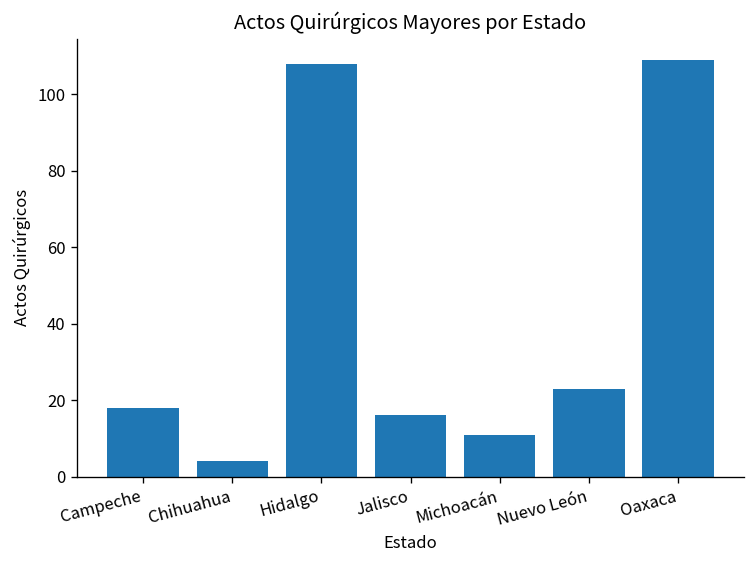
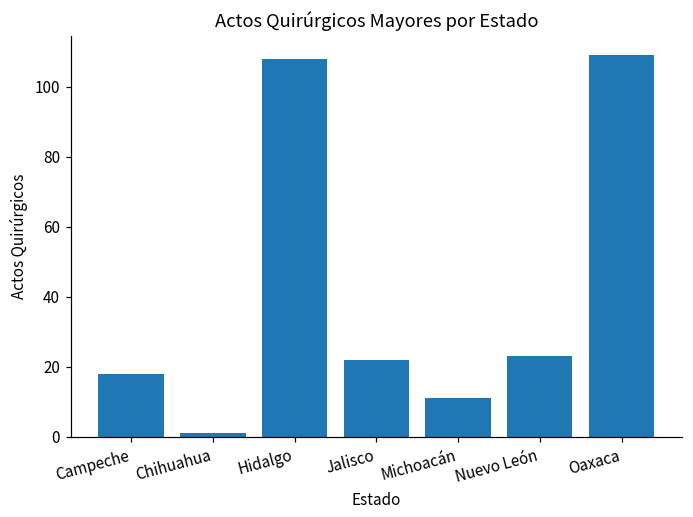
Chihuahua: 4 -> 1
Jalisco: 16 -> 22
